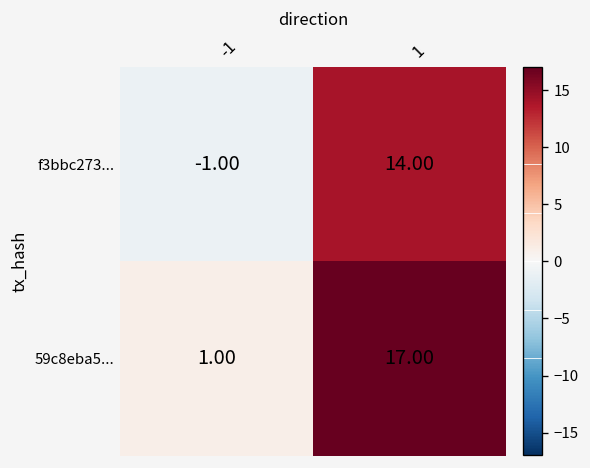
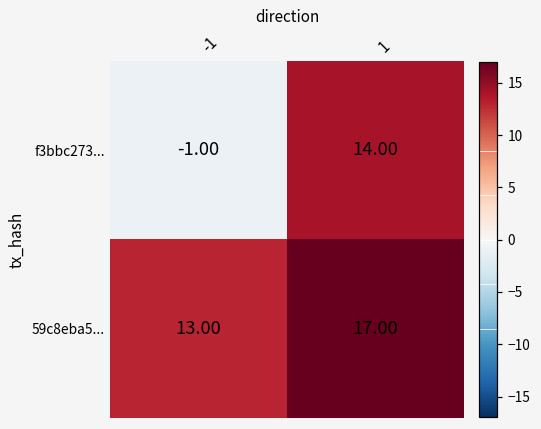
59c8eba5..., -1: 1.00 -> 13.00
